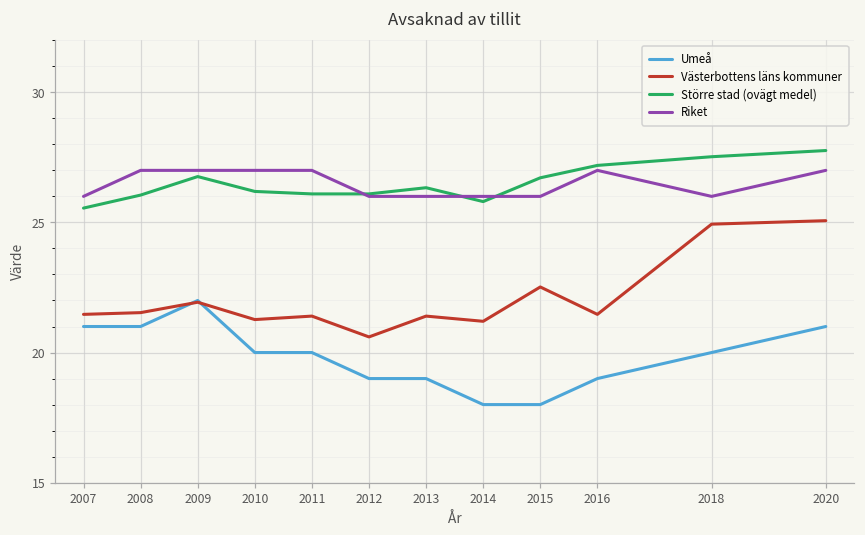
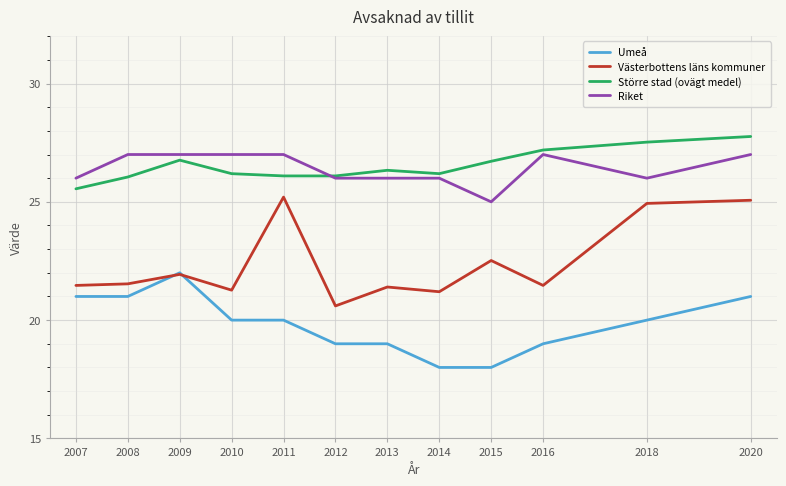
Västerbottens läns kommuner, 2011: 21.4 -> 25.2
Större stad (ovägt medel), 2014: 25.8 -> 26.2
Riket, 2015: 26 -> 25
